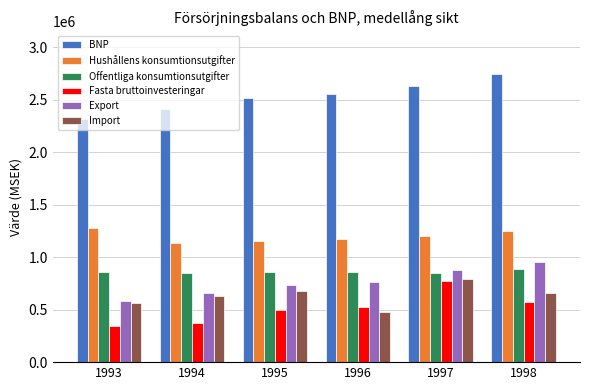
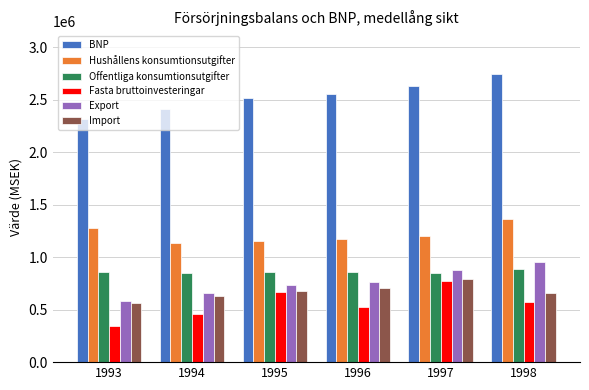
Fasta bruttoinvesteringar, 1994: 380000 -> 460000
Fasta bruttoinvesteringar, 1995: 490000 -> 670000
Import, 1996: 480000 -> 710000
Hushållens konsumtionsutgifter, 1998: 1250000 -> 1360000
